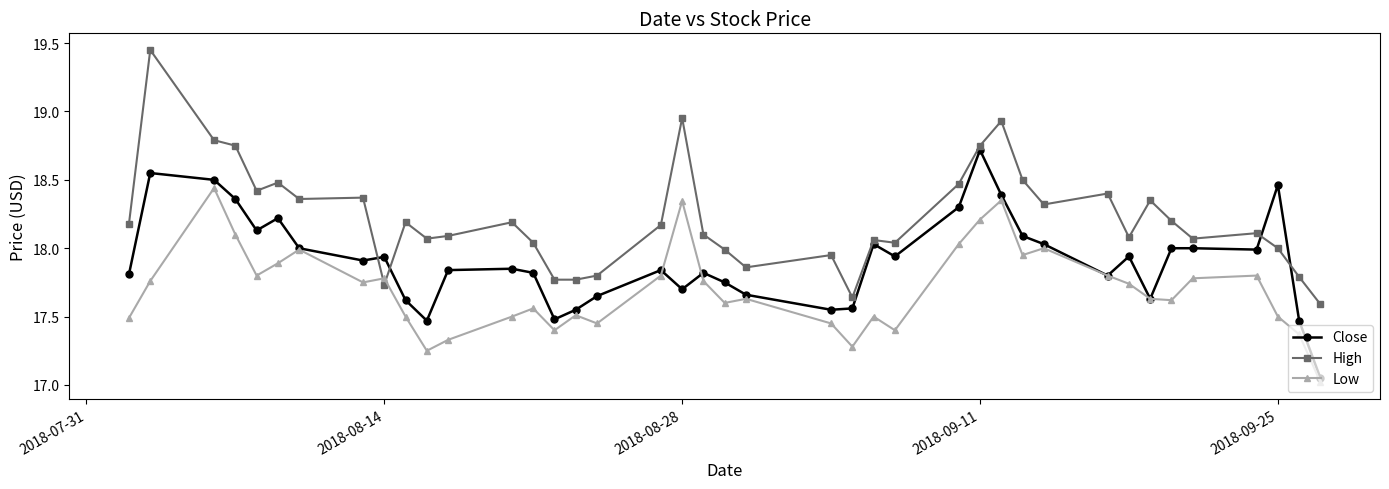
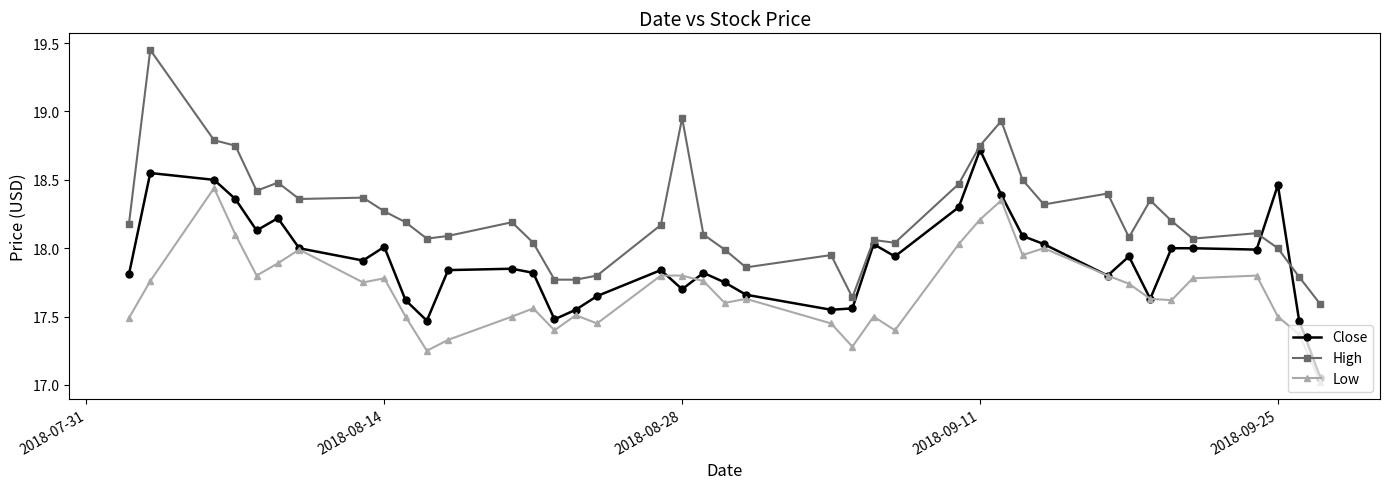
Close, 2018-08-14: 17.94 -> 18.01
High, 2018-08-14: 17.73 -> 18.27
Low, 2018-08-28: 18.35 -> 17.80
